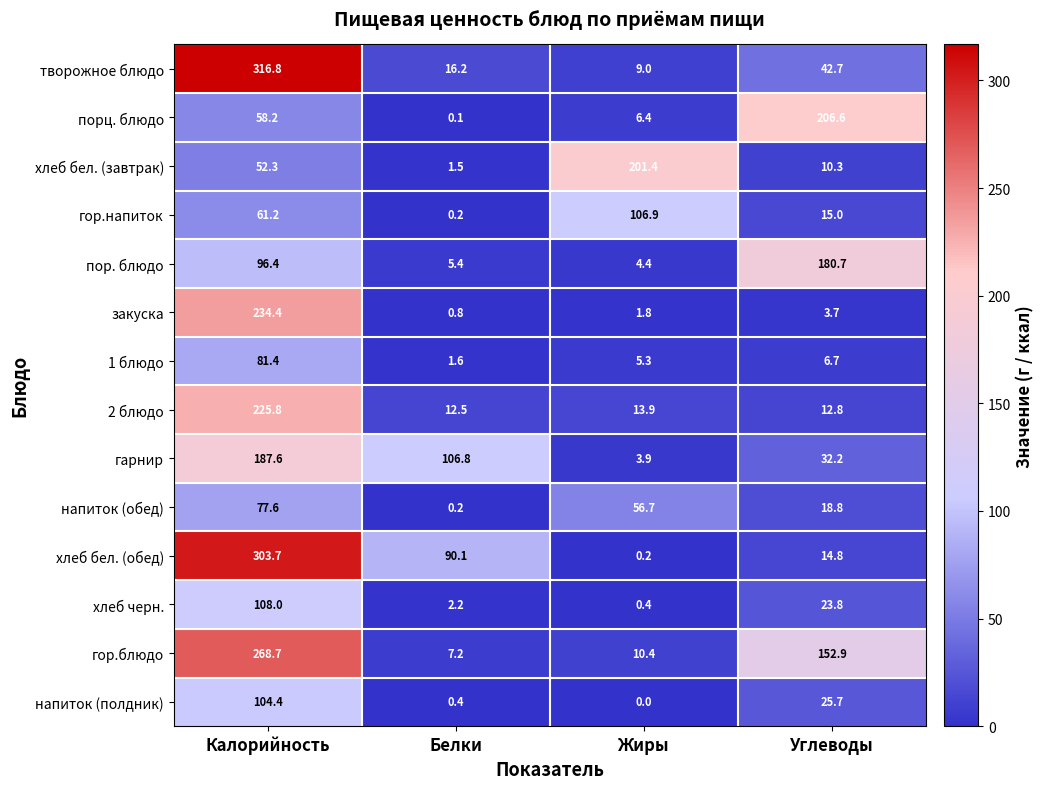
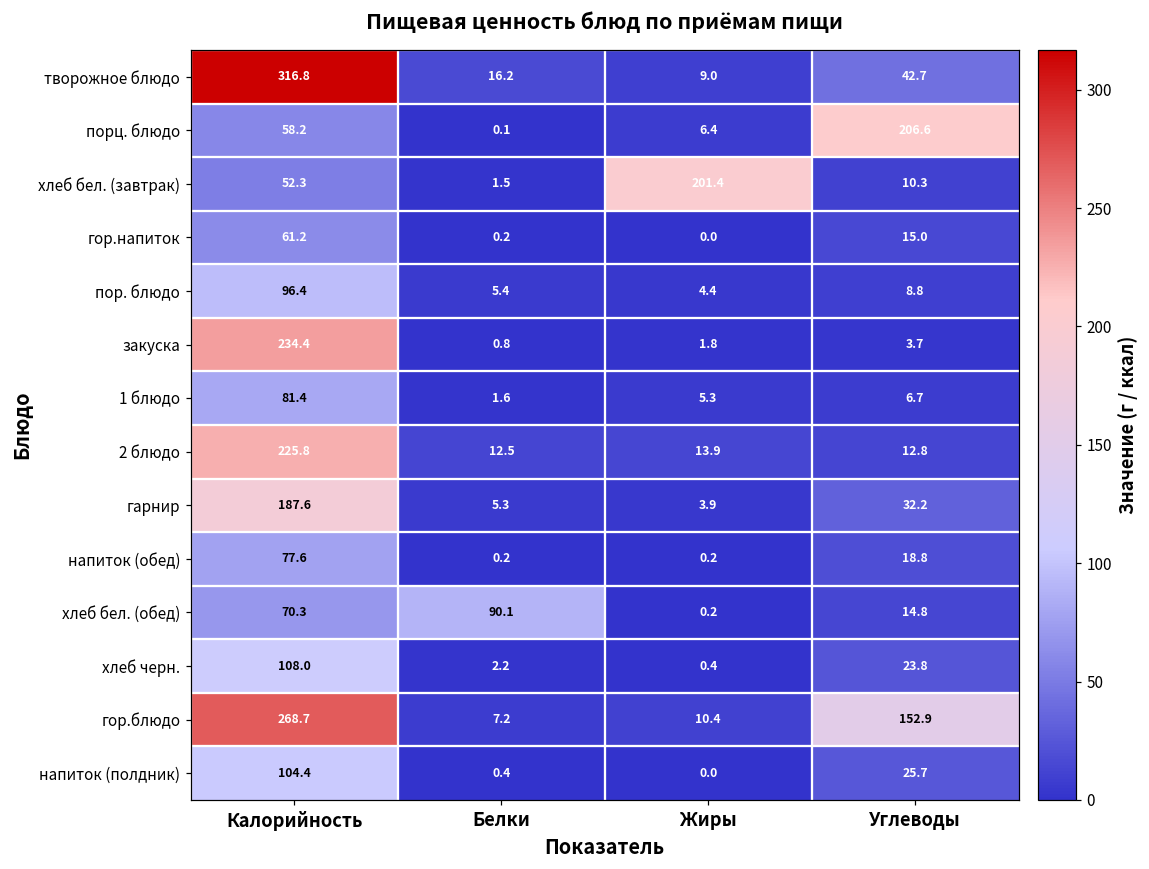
гор.напиток, Жиры: 106.9 -> 0.0
пор. блюдо, Углеводы: 180.7 -> 8.8
гарнир, Белки: 106.8 -> 5.3
напиток (обед), Жиры: 56.7 -> 0.2
хлеб бел. (обед), Калорийность: 303.7 -> 70.3
